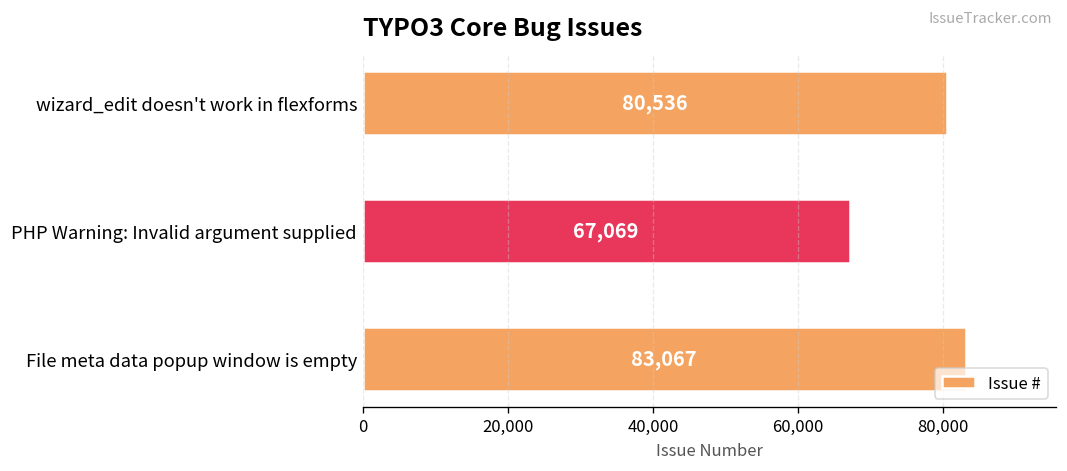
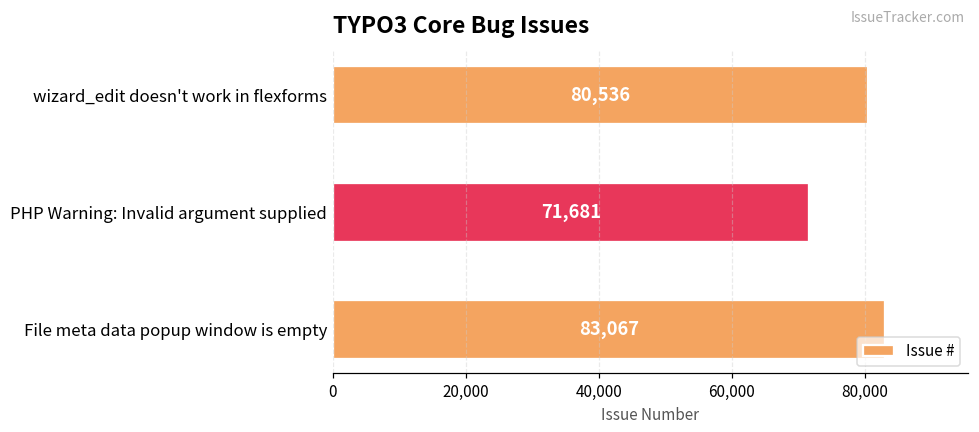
PHP Warning: Invalid argument supplied: 67,069 -> 71,681
